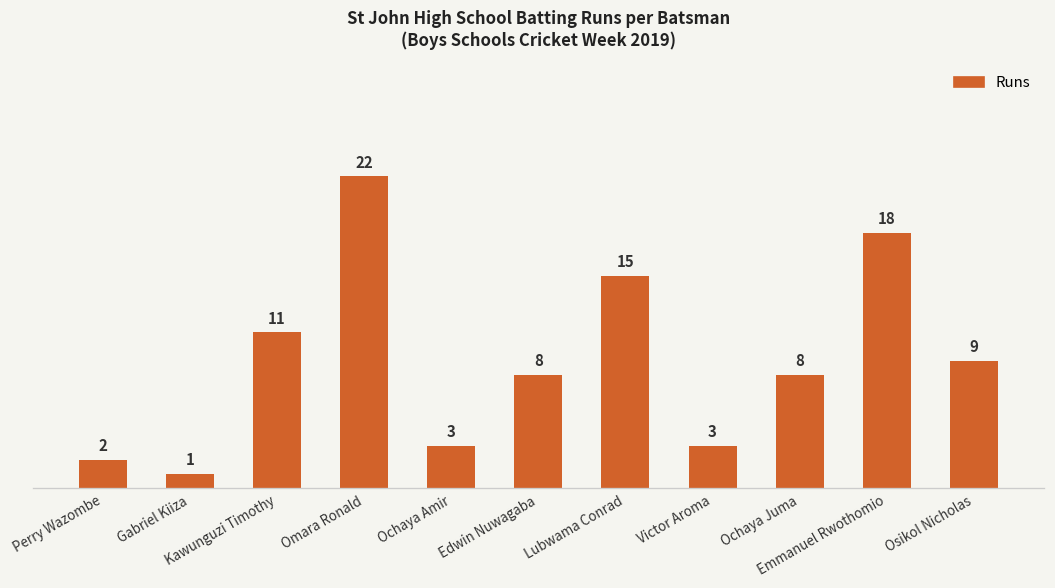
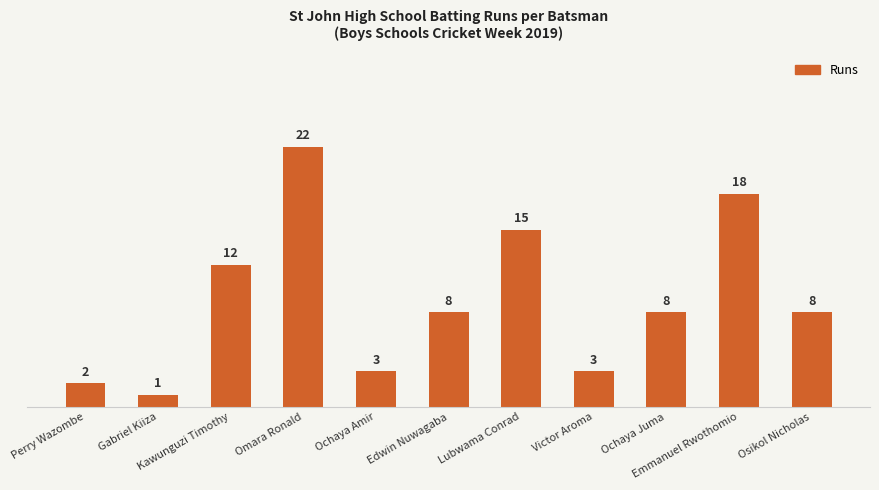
Kawunguzi Timothy: 11 -> 12
Osikol Nicholas: 9 -> 8
